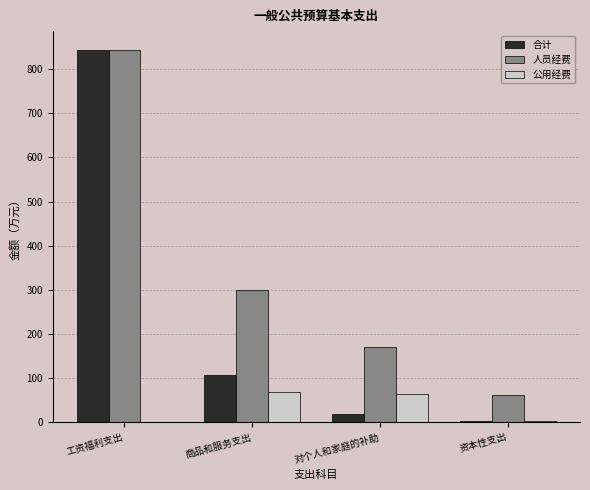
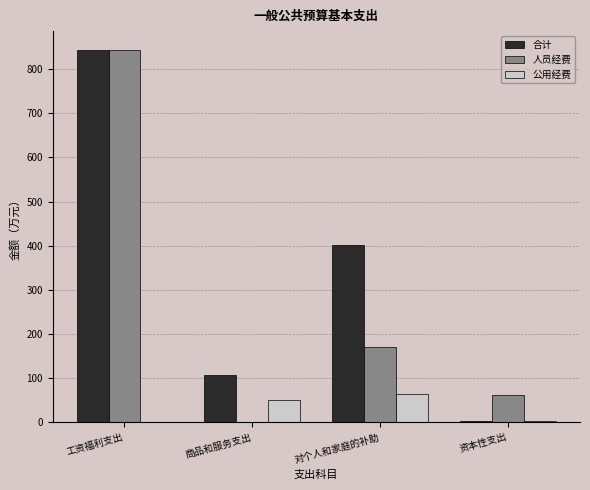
人员经费, 商品和服务支出: 300 -> 0
公用经费, 商品和服务支出: 70 -> 50
合计, 对个人和家庭的补助: 20 -> 400
